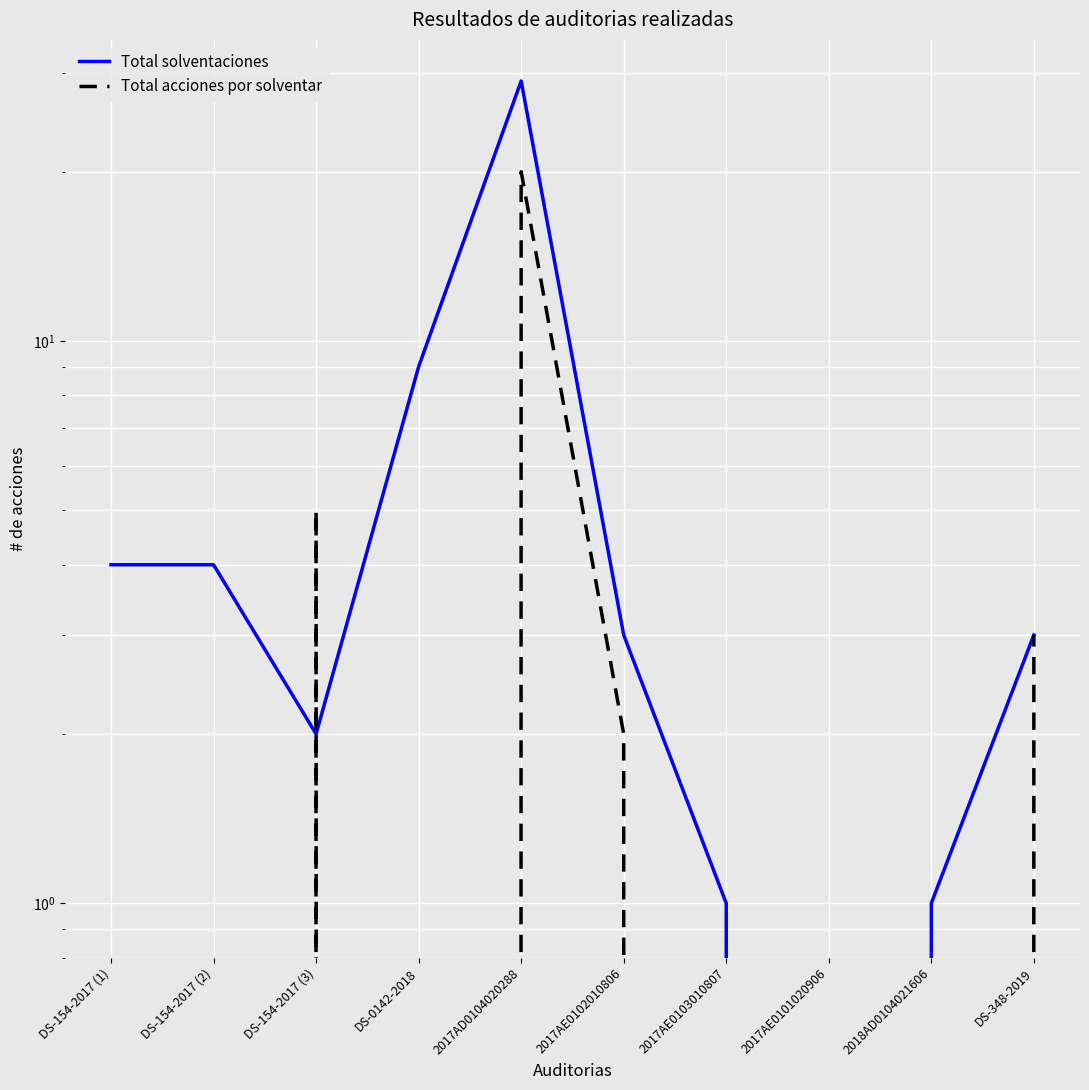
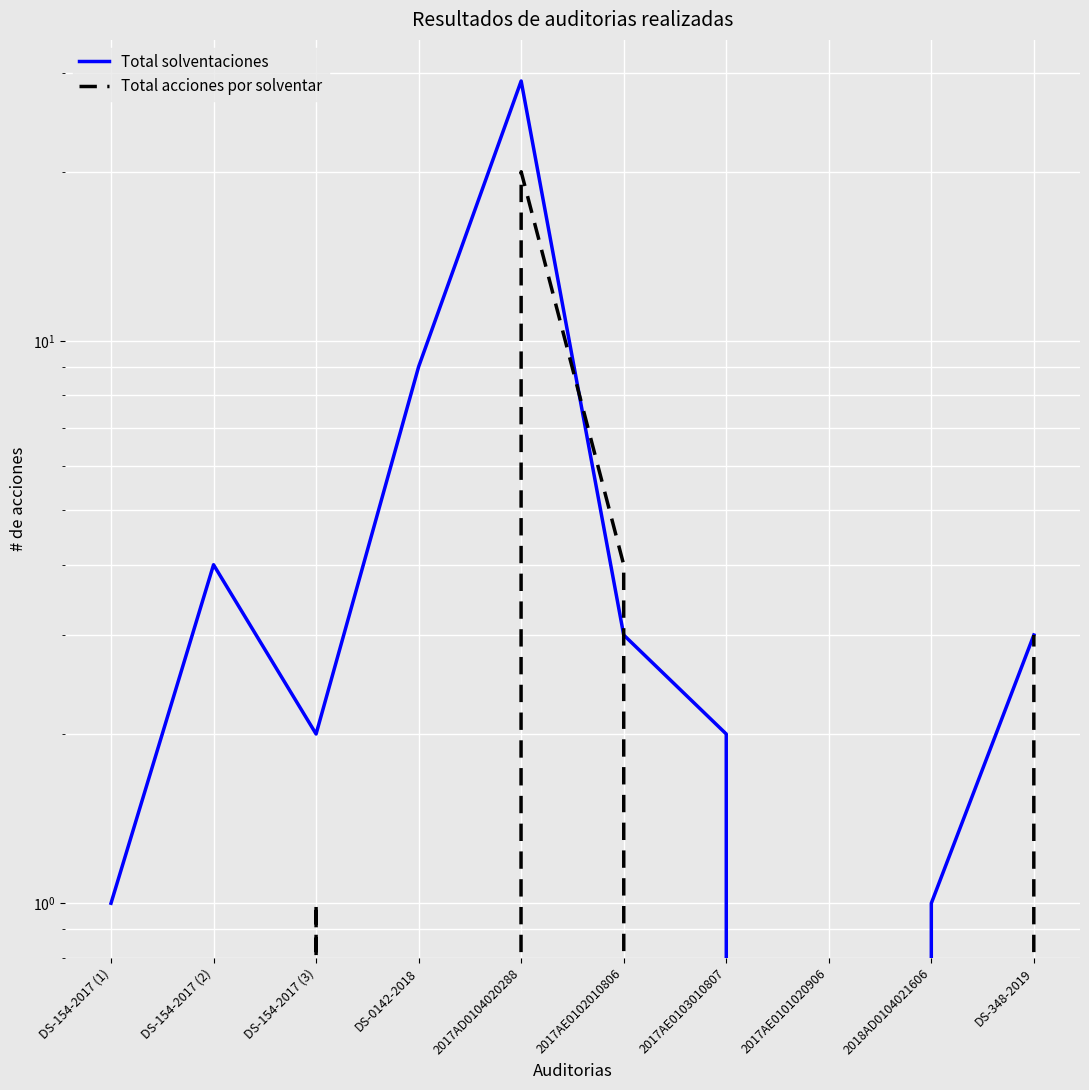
Total solventaciones, DS-154-2017 (1): 4 -> 1
Total acciones por solventar, DS-154-2017 (3): 5 -> 1
Total acciones por solventar, 2017AE0102010806: 2 -> 4
Total solventaciones, 2017AE0103010807: 1 -> 2
